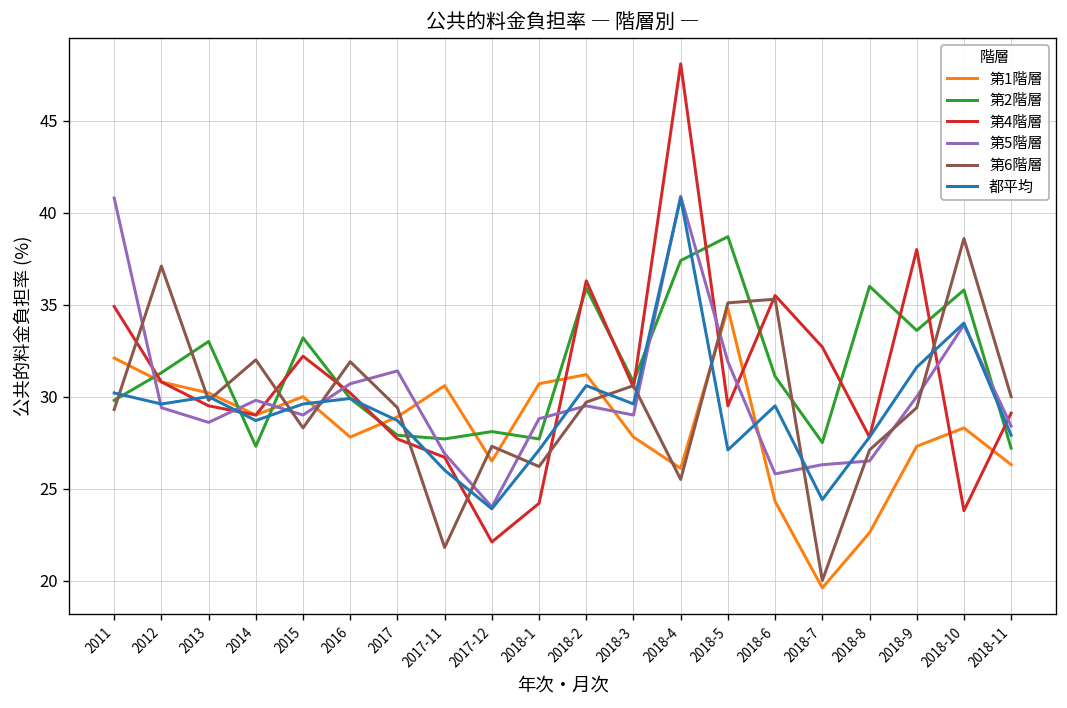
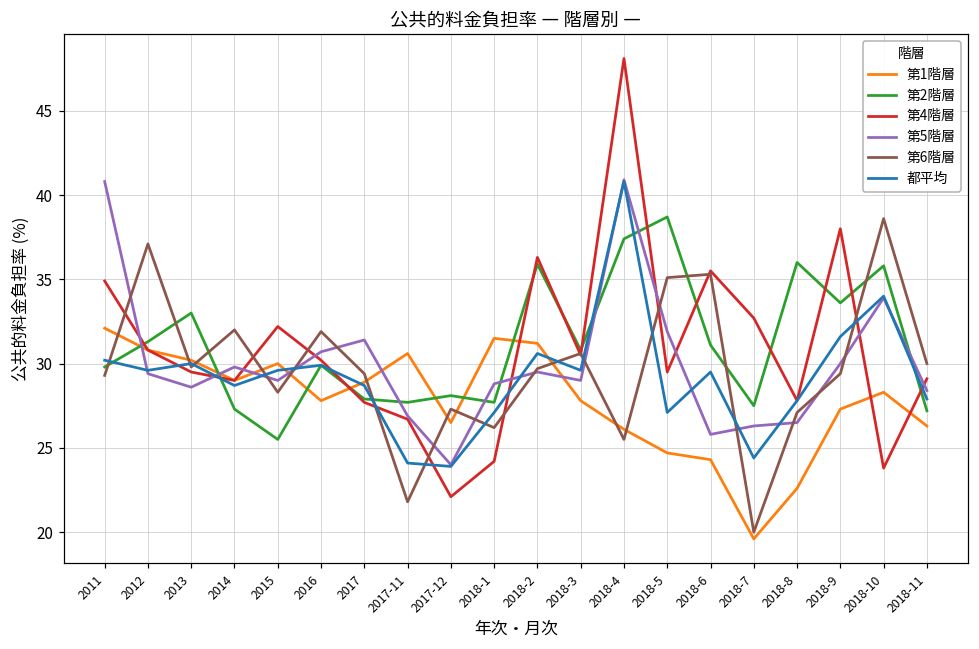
第2階層, 2015: 33.2 -> 25.5
都平均, 2017-11: 26.0 -> 24.1
第1階層, 2018-1: 30.7 -> 31.5
第1階層, 2018-5: 34.8 -> 24.7
